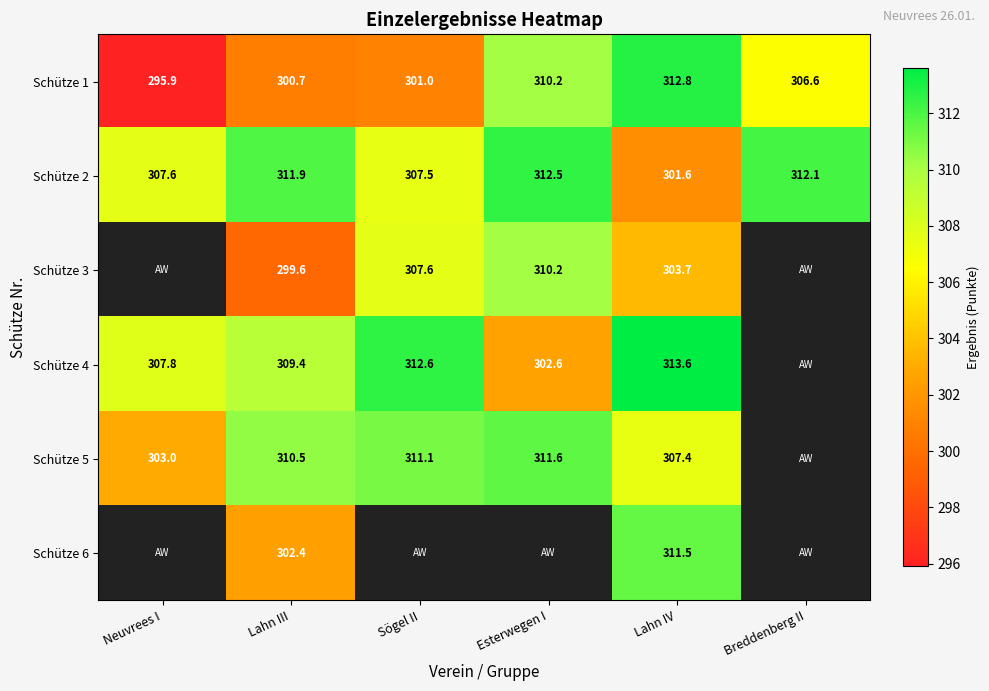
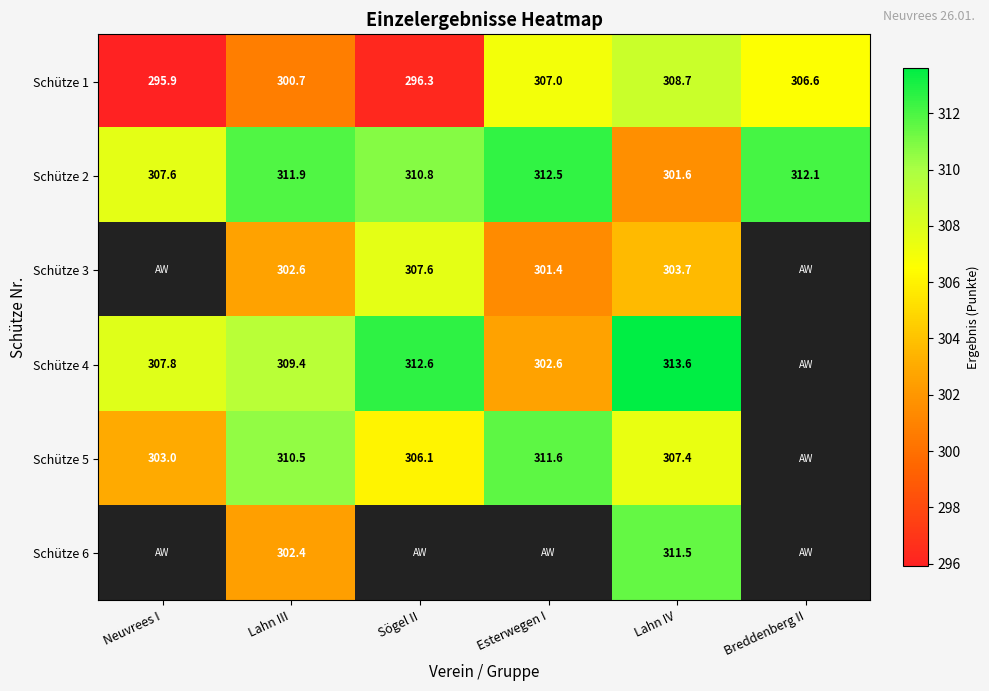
Schütze 1, Sögel II: 301.0 -> 296.3
Schütze 1, Esterwegen I: 310.2 -> 307.0
Schütze 1, Lahn IV: 312.8 -> 308.7
Schütze 2, Sögel II: 307.5 -> 310.8
Schütze 3, Lahn III: 299.6 -> 302.6
Schütze 3, Esterwegen I: 310.2 -> 301.4
Schütze 5, Sögel II: 311.1 -> 306.1
